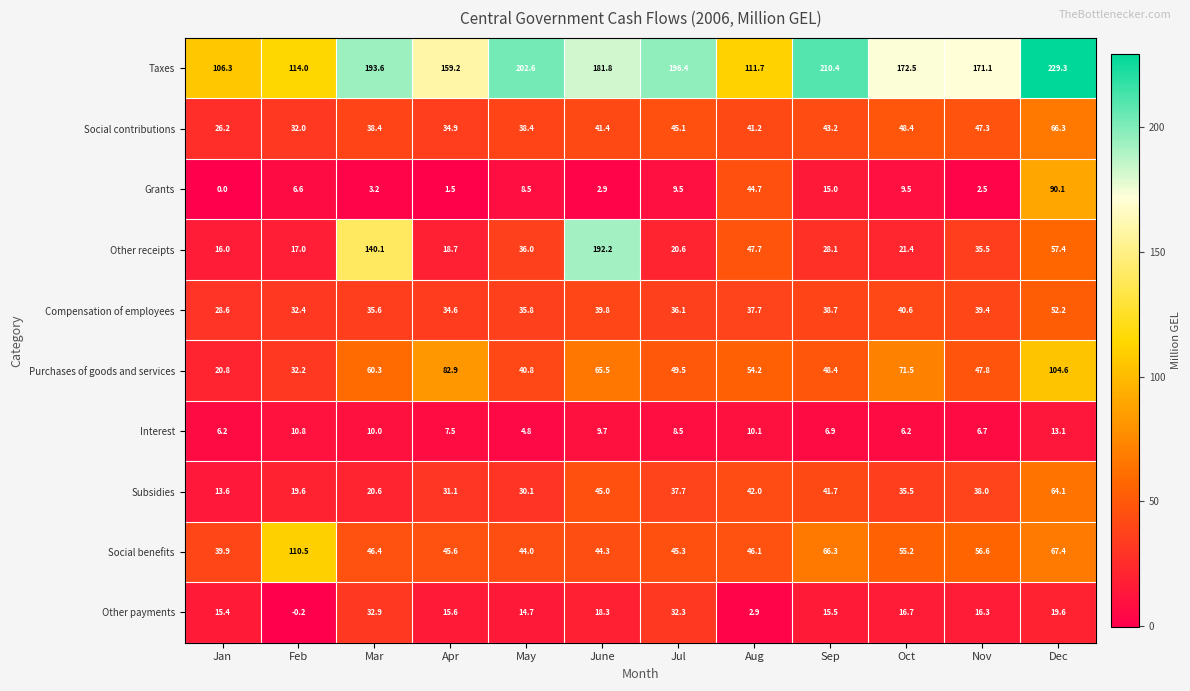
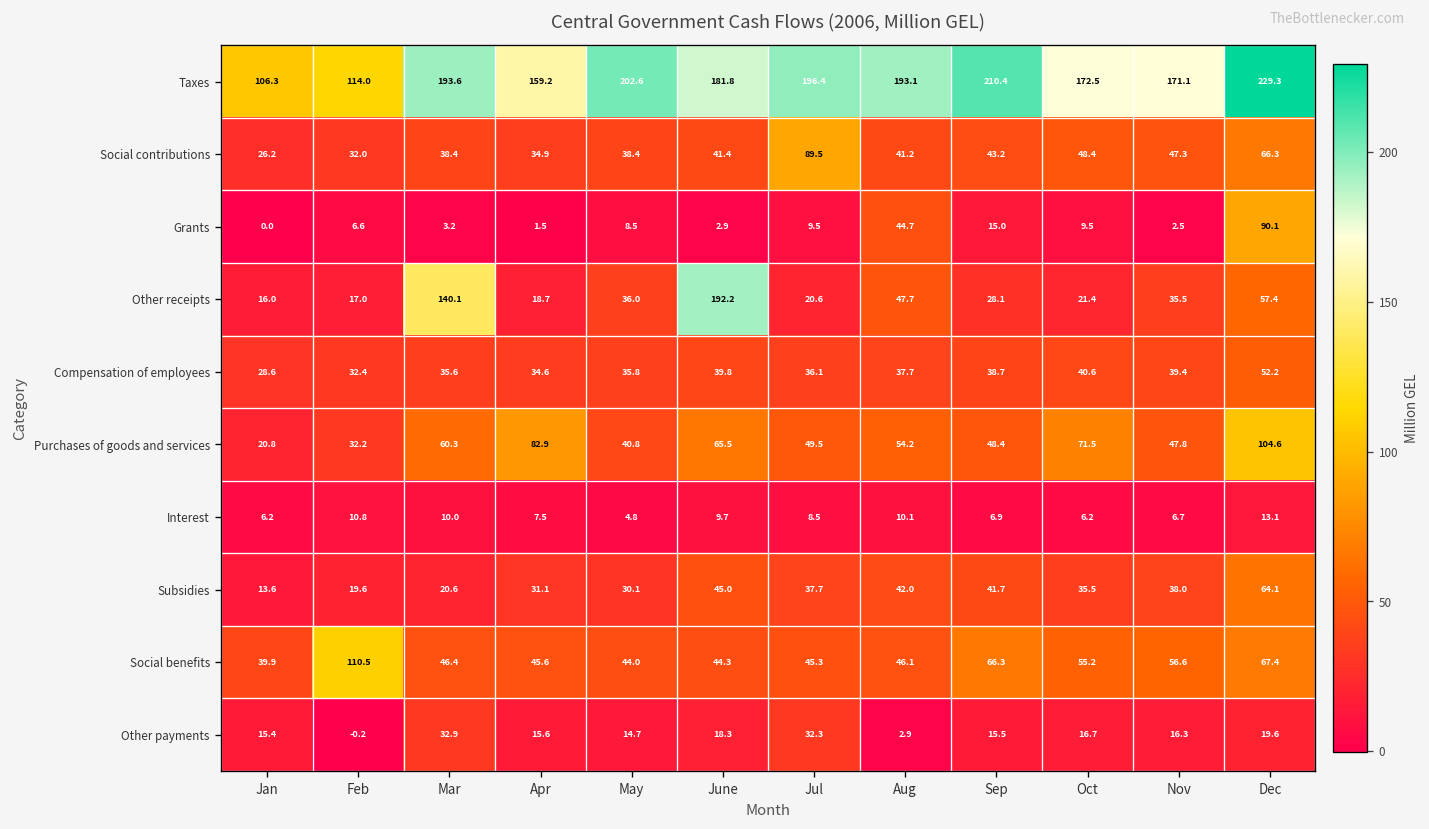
Taxes, Aug: 111.7 -> 193.1
Social contributions, Jul: 45.1 -> 89.5
